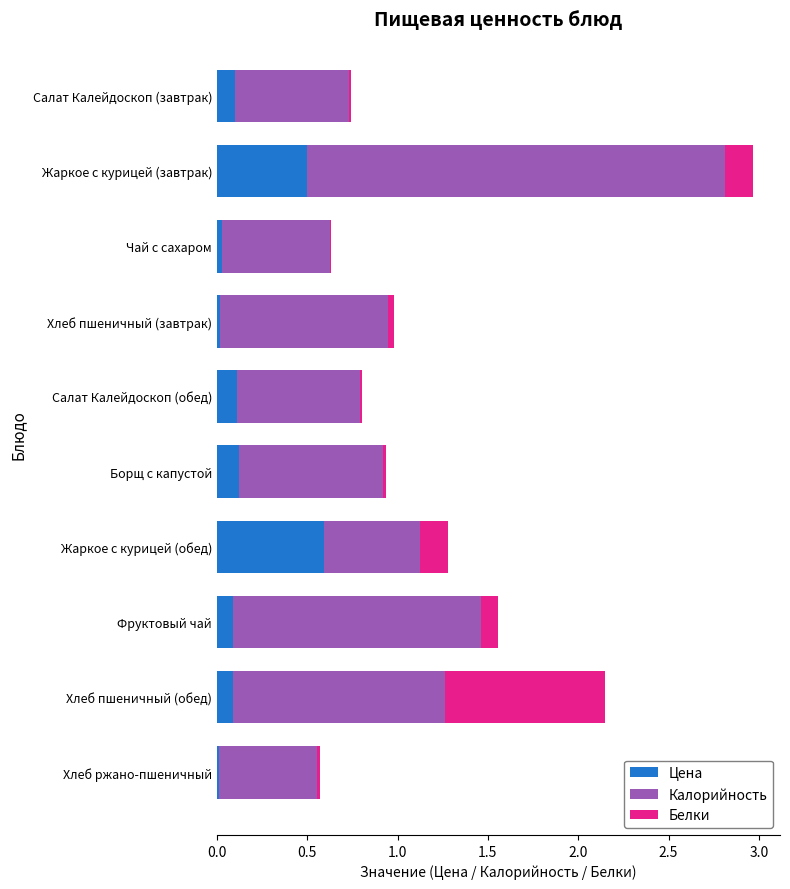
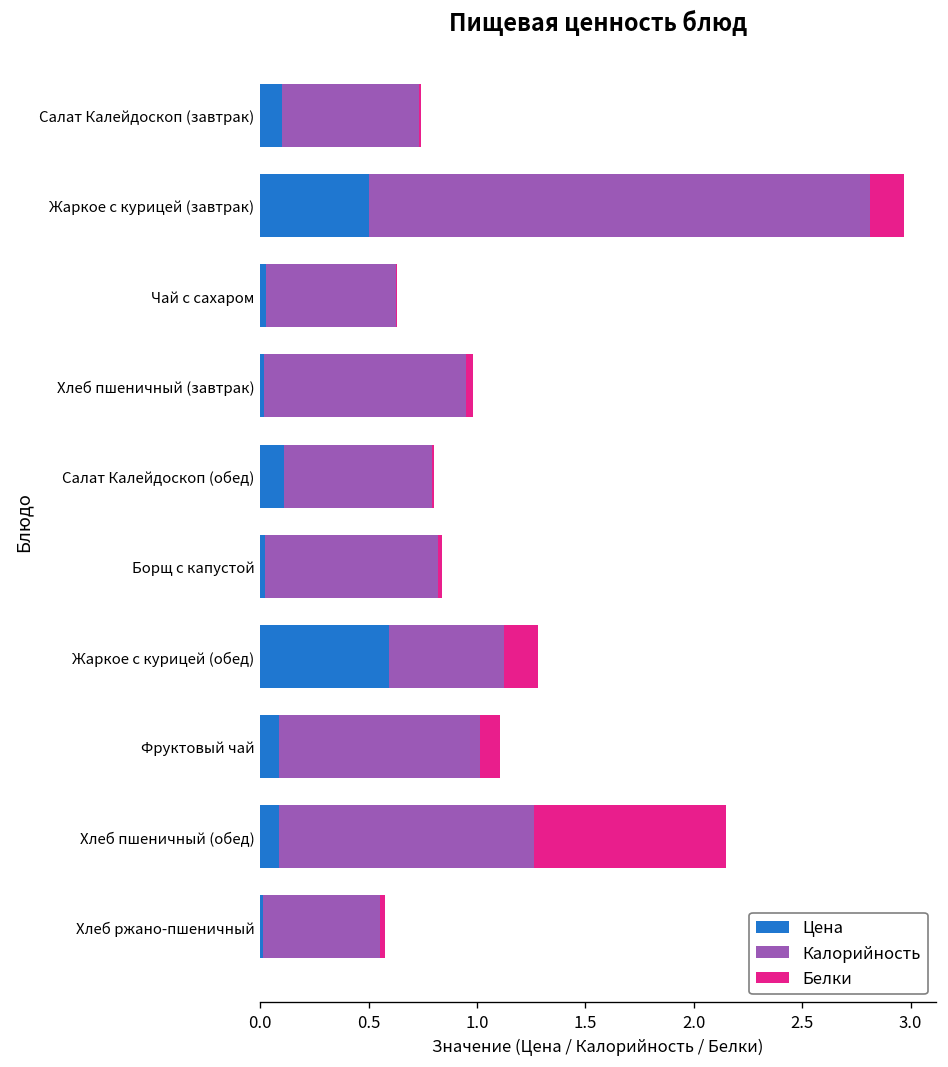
Цена, Борщ с капустой: 0.12 -> 0.02
Калорийность, Фруктовый чай: 1.37 -> 0.93
